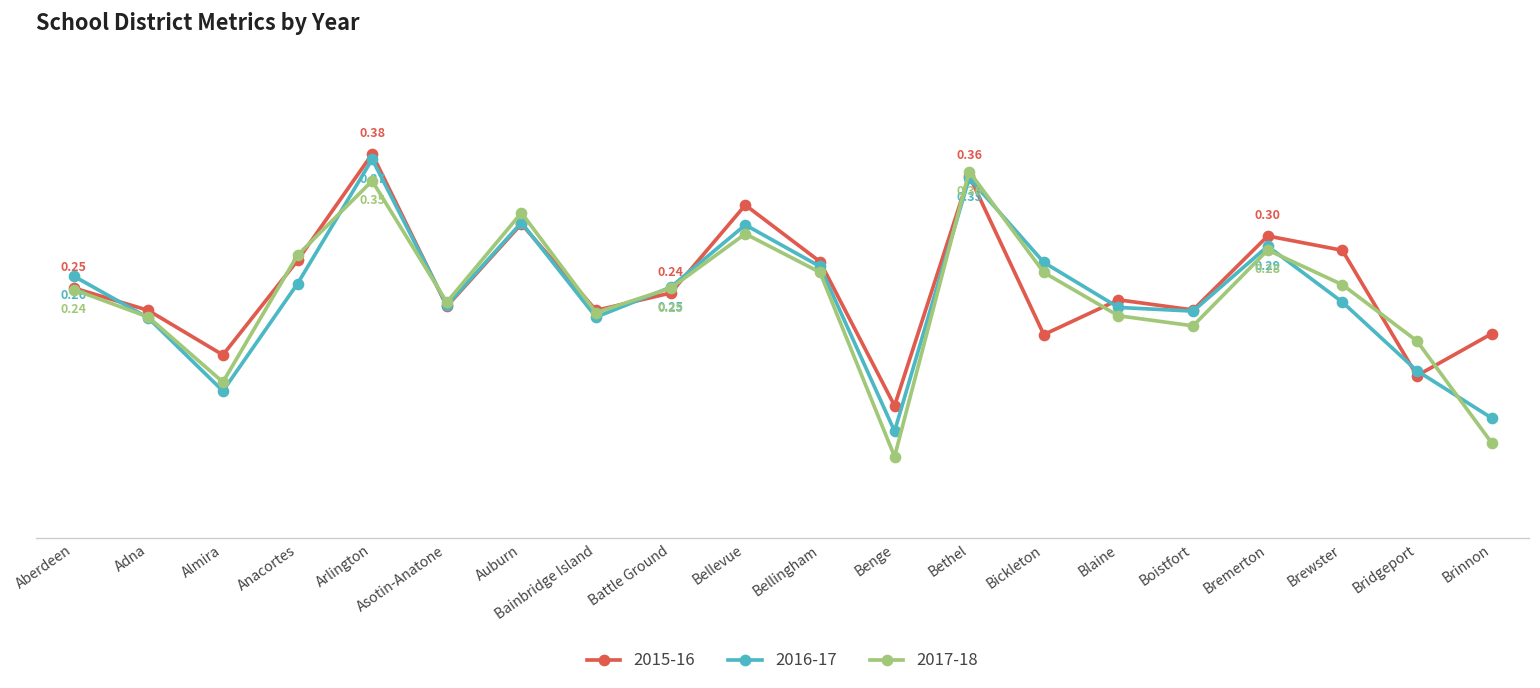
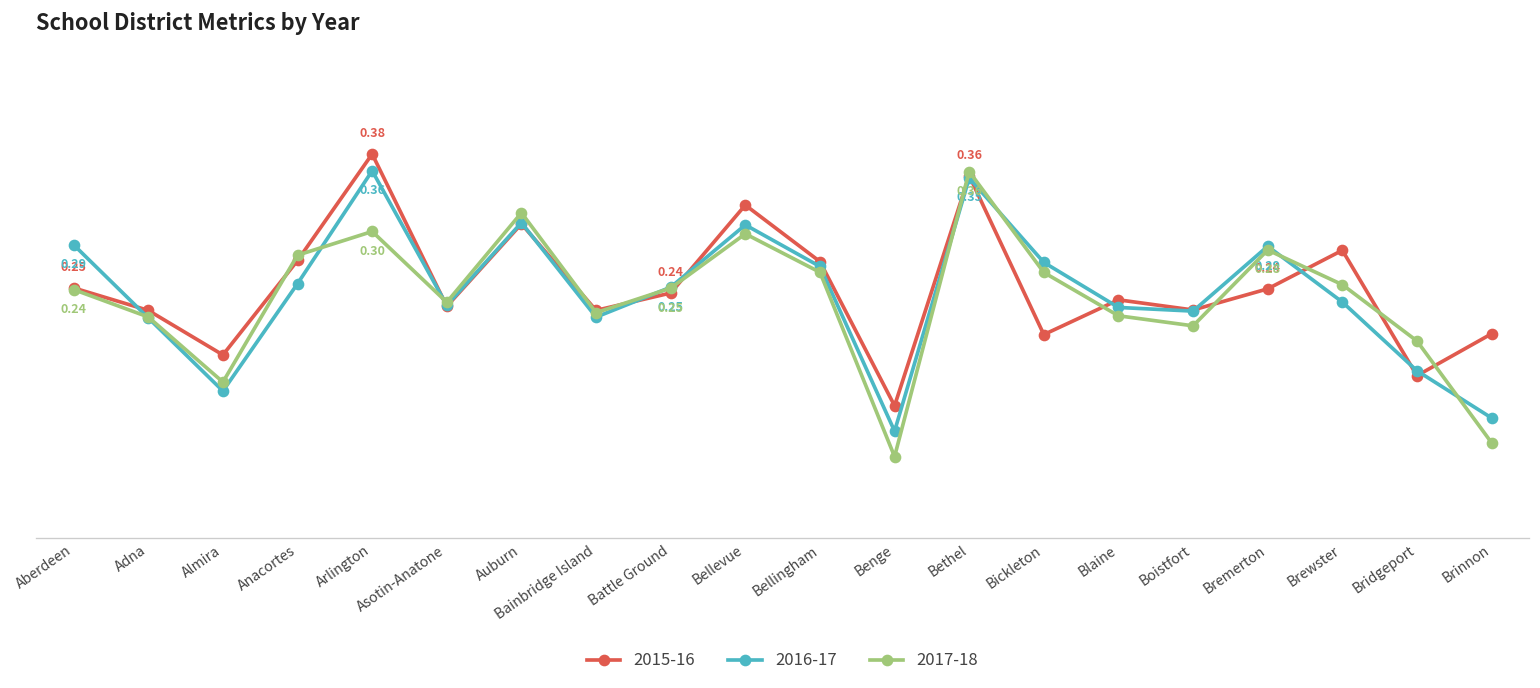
2016-17, Aberdeen: 0.26 -> 0.29
2016-17, Arlington: 0.37 -> 0.36
2017-18, Arlington: 0.35 -> 0.30
2015-16, Bremerton: 0.30 -> 0.24
